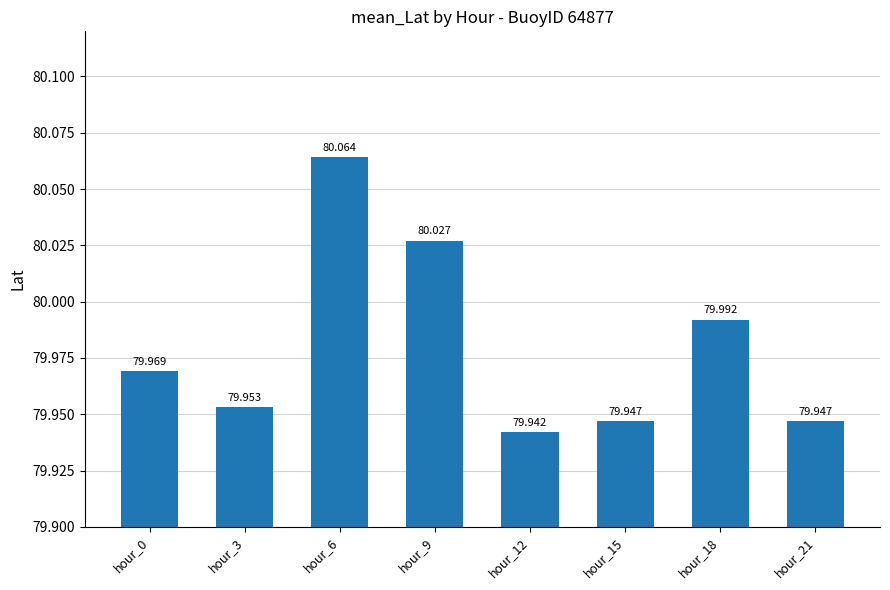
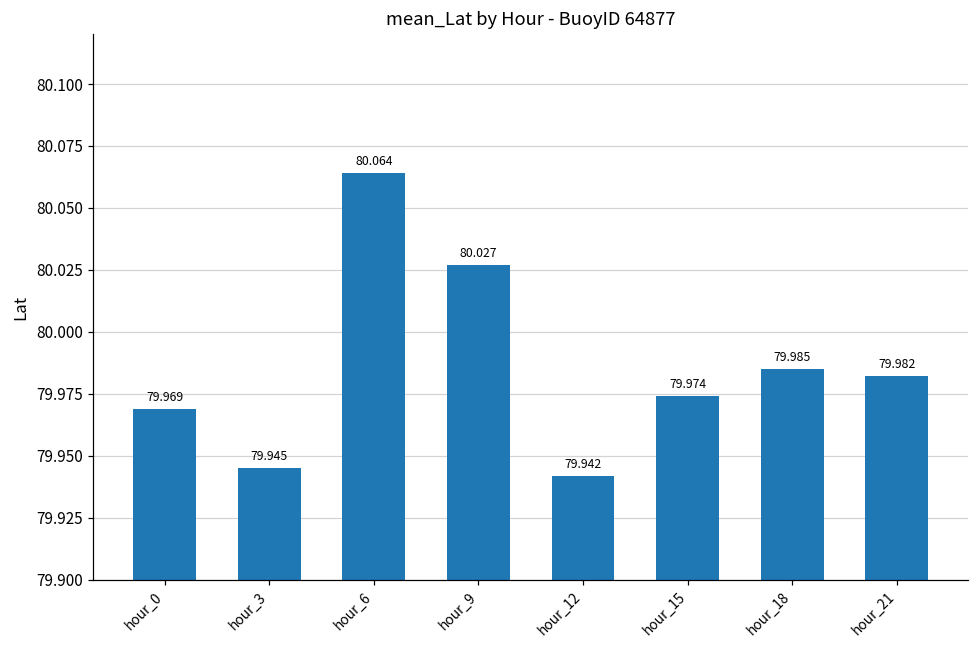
hour_3: 79.953 -> 79.945
hour_15: 79.947 -> 79.974
hour_18: 79.992 -> 79.985
hour_21: 79.947 -> 79.982
